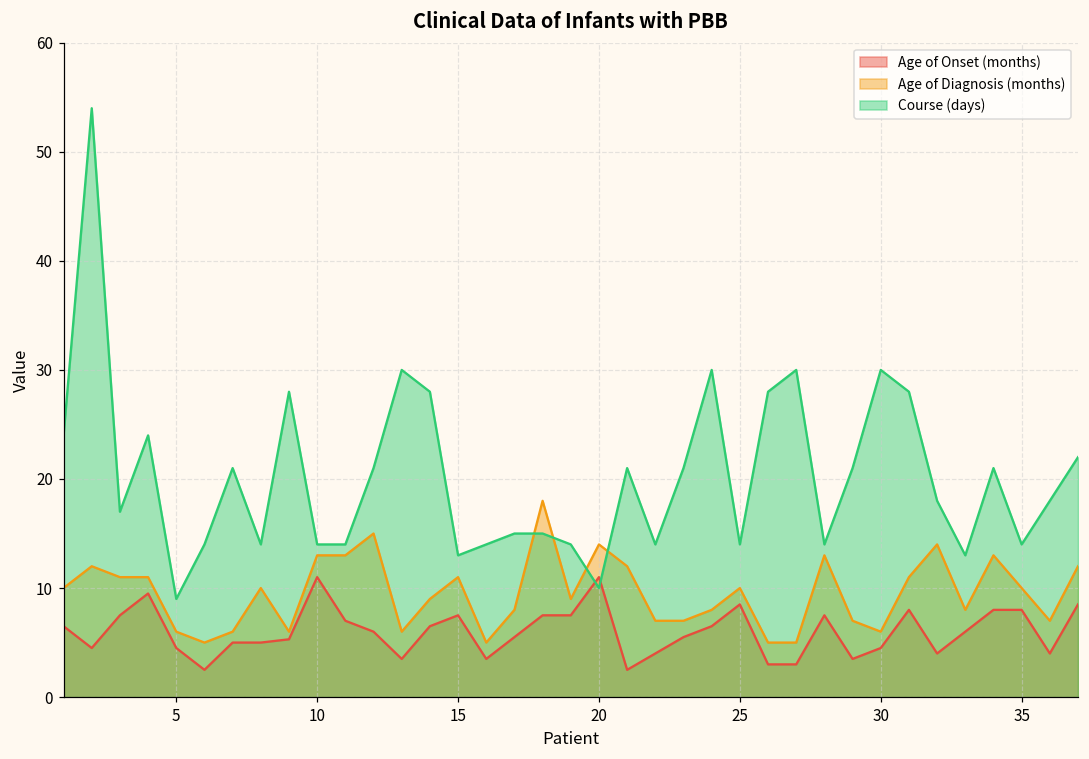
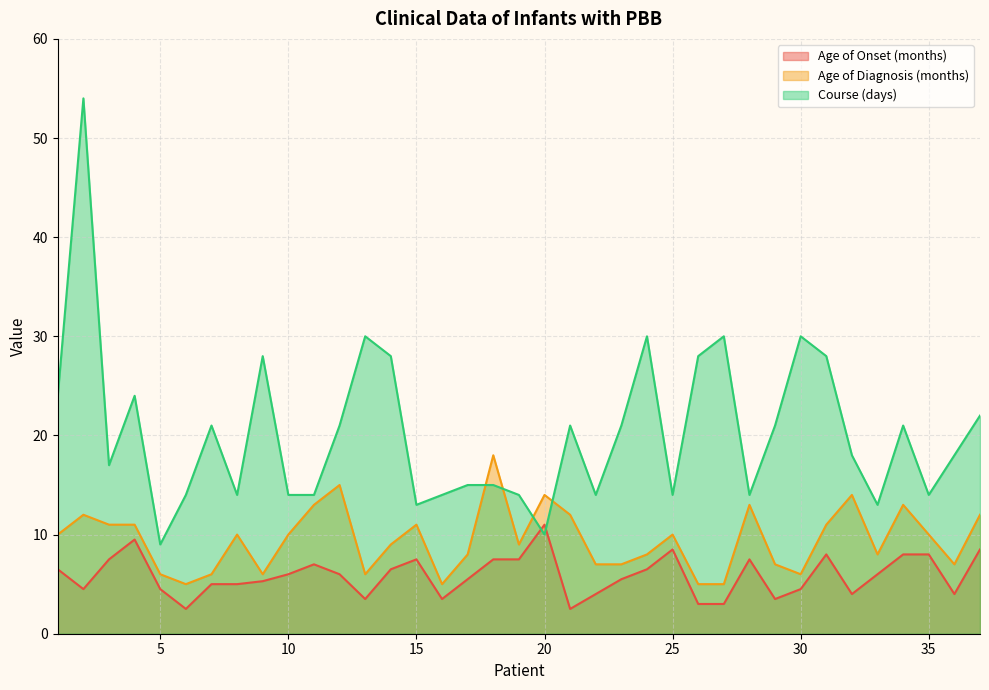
Age of Onset (months), 10: 11 -> 6
Age of Diagnosis (months), 10: 13 -> 10
